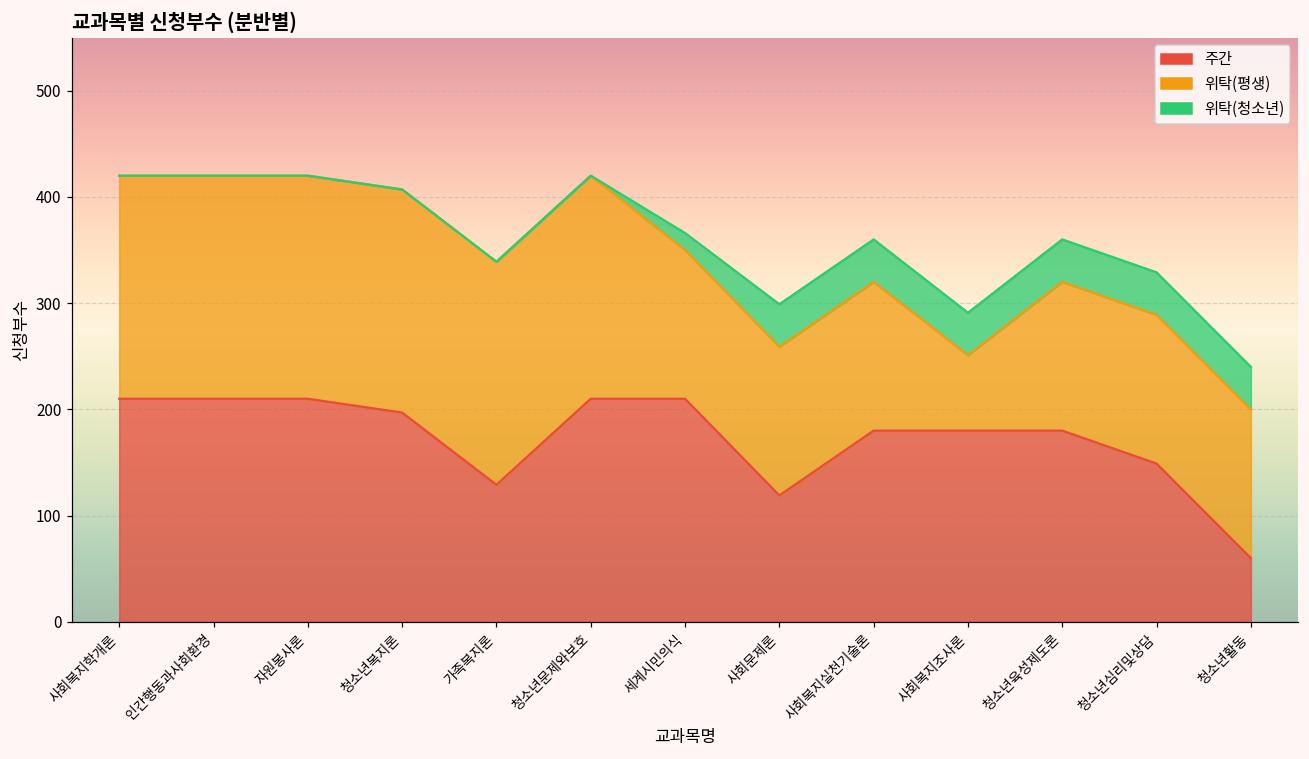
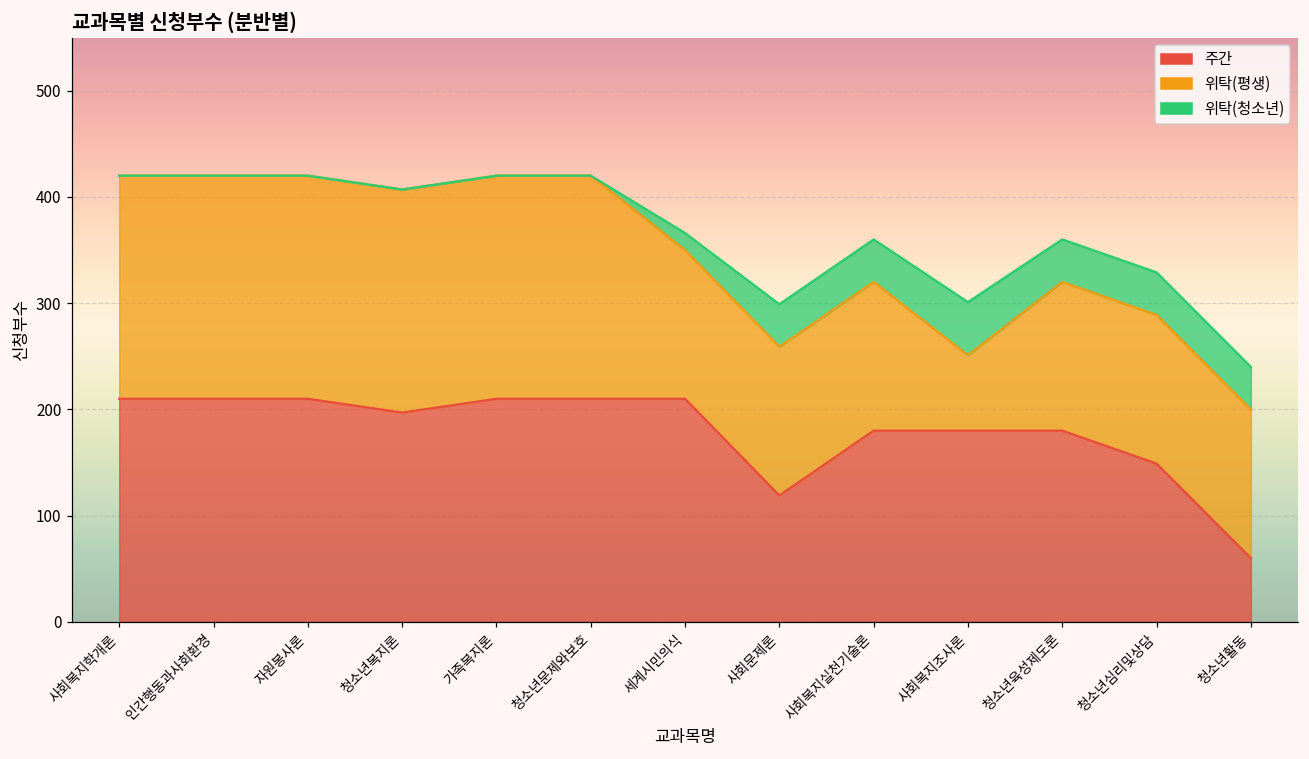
주간, 가족복지론: 130 -> 210
위탁(청소년), 사회복지조사론: 40 -> 50
